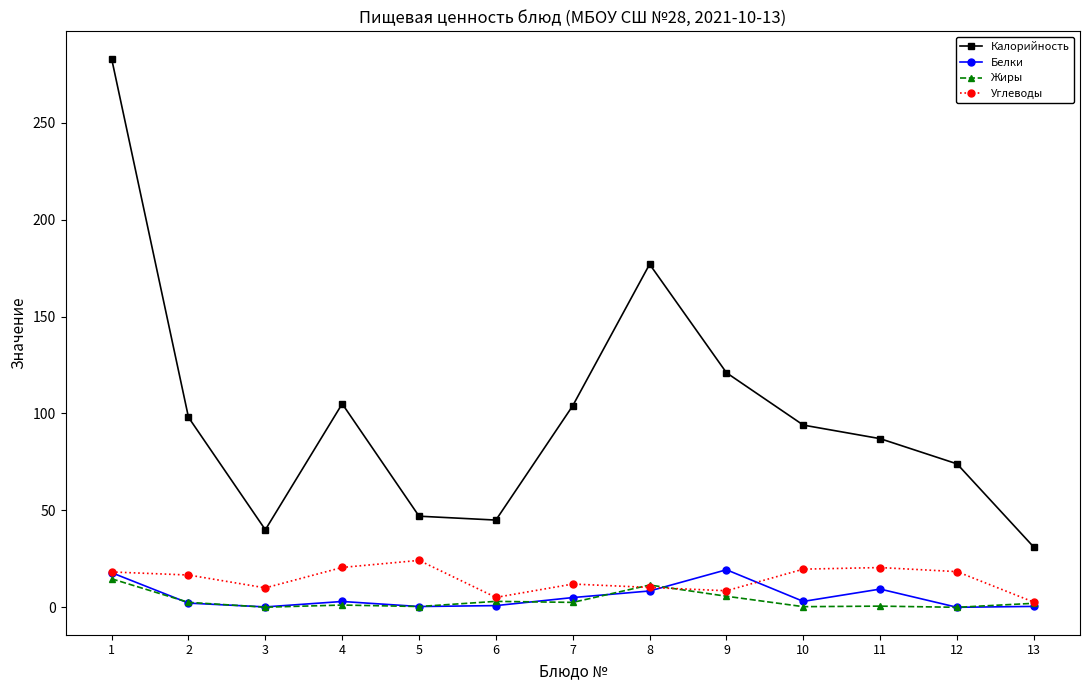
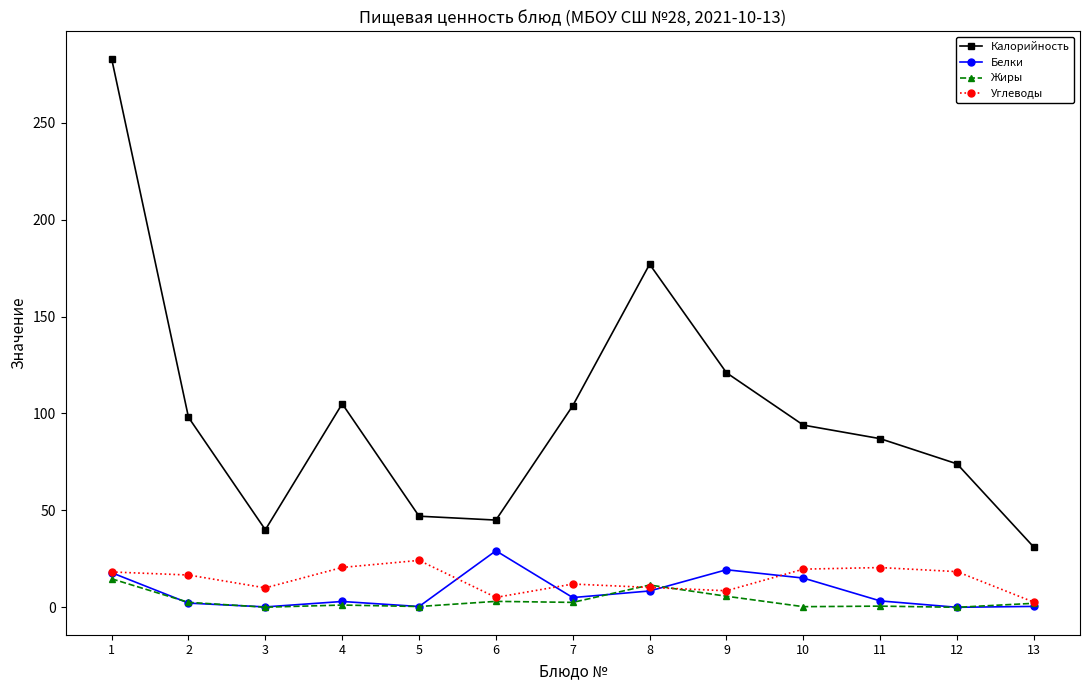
Белки, 6: 1 -> 29
Белки, 10: 3 -> 15
Белки, 11: 9 -> 3
